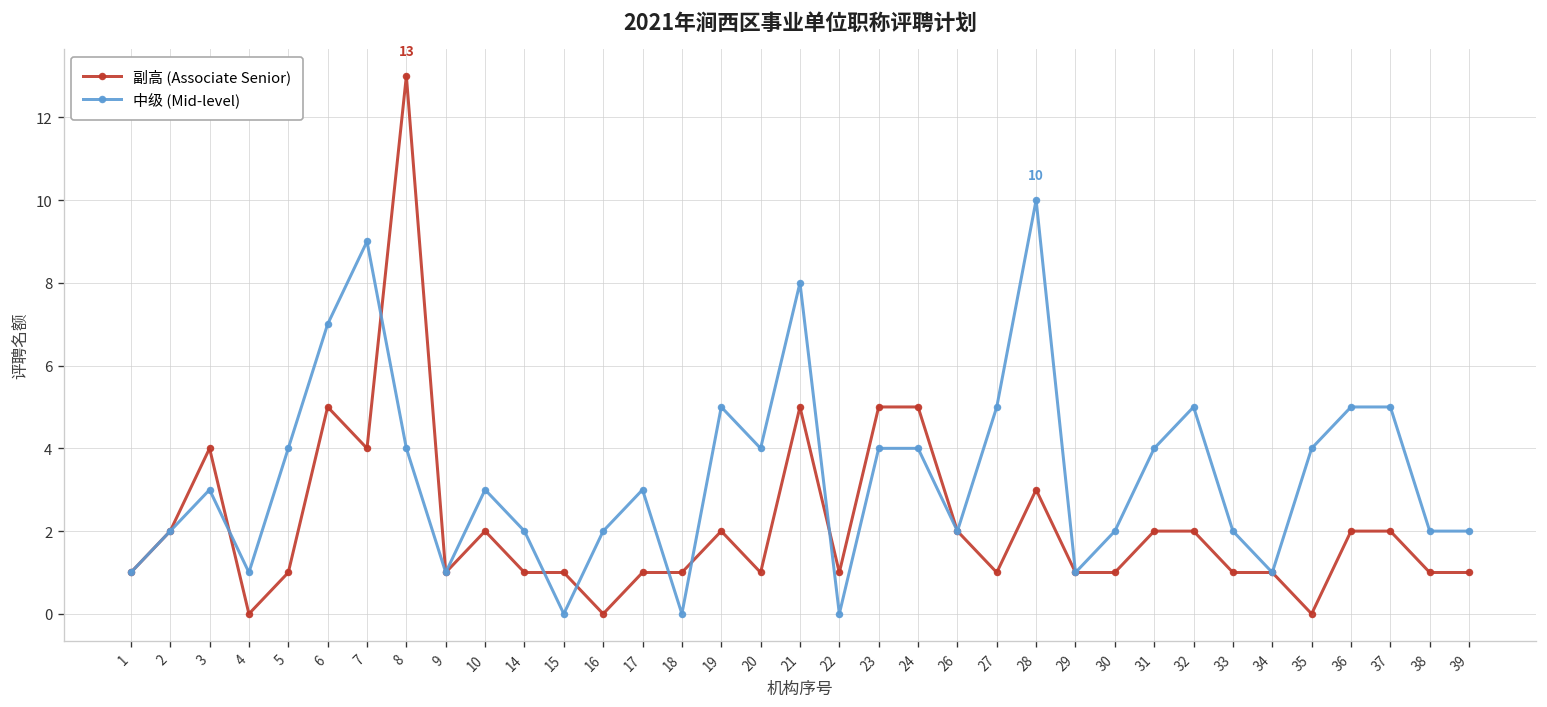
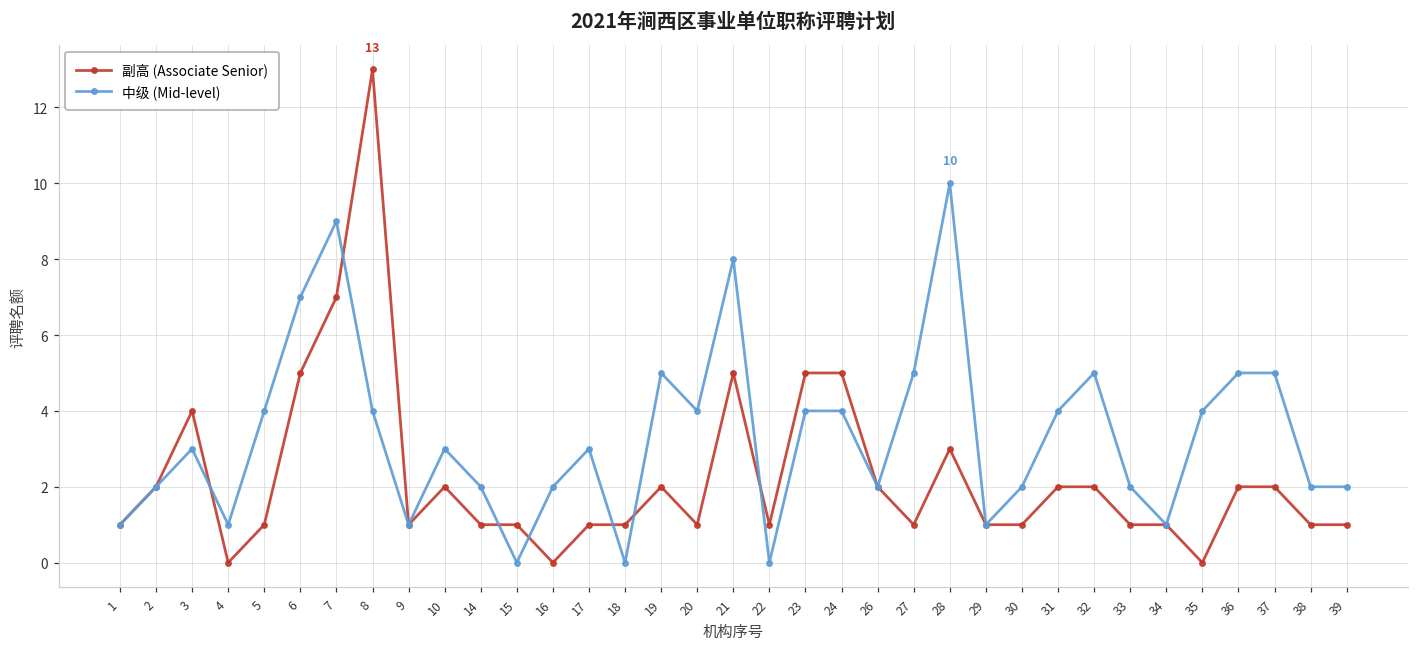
副高 (Associate Senior), 7: 4 -> 7
